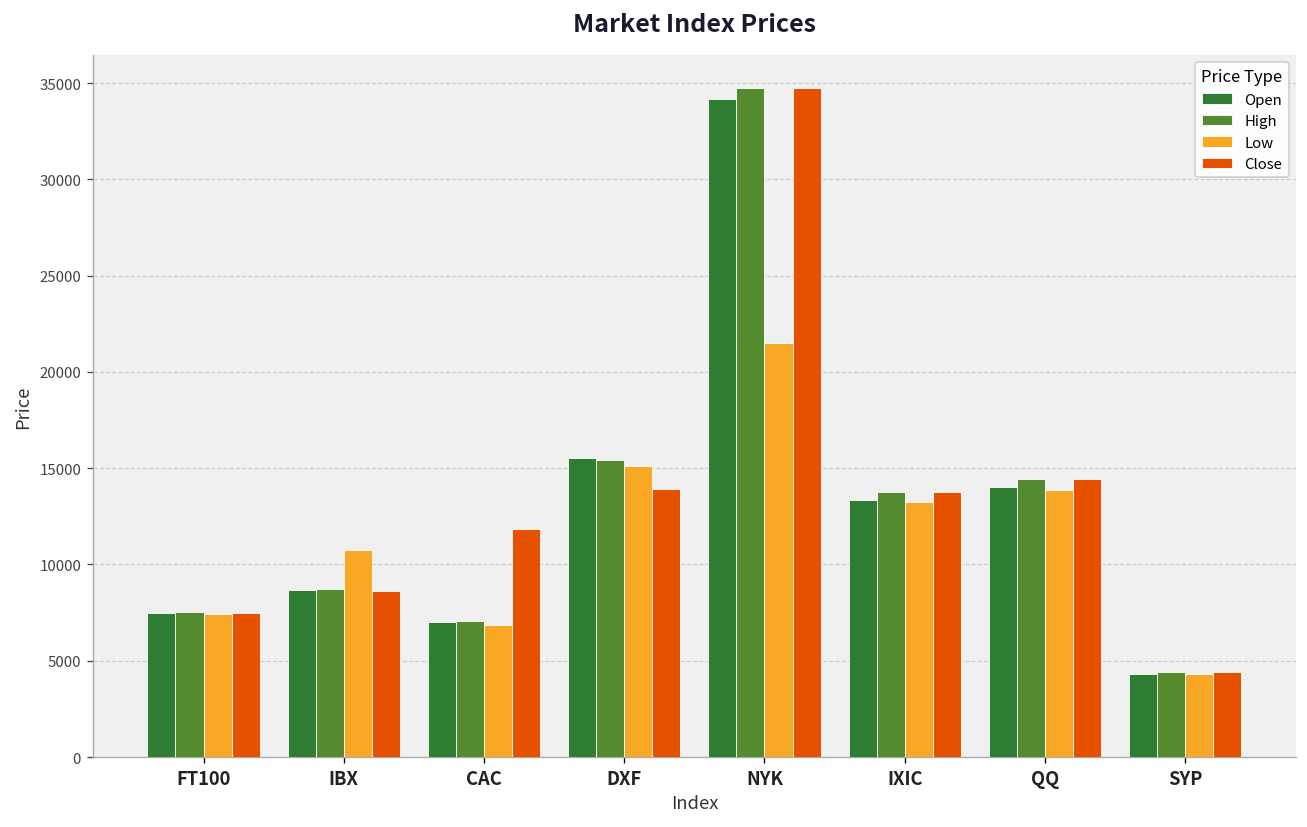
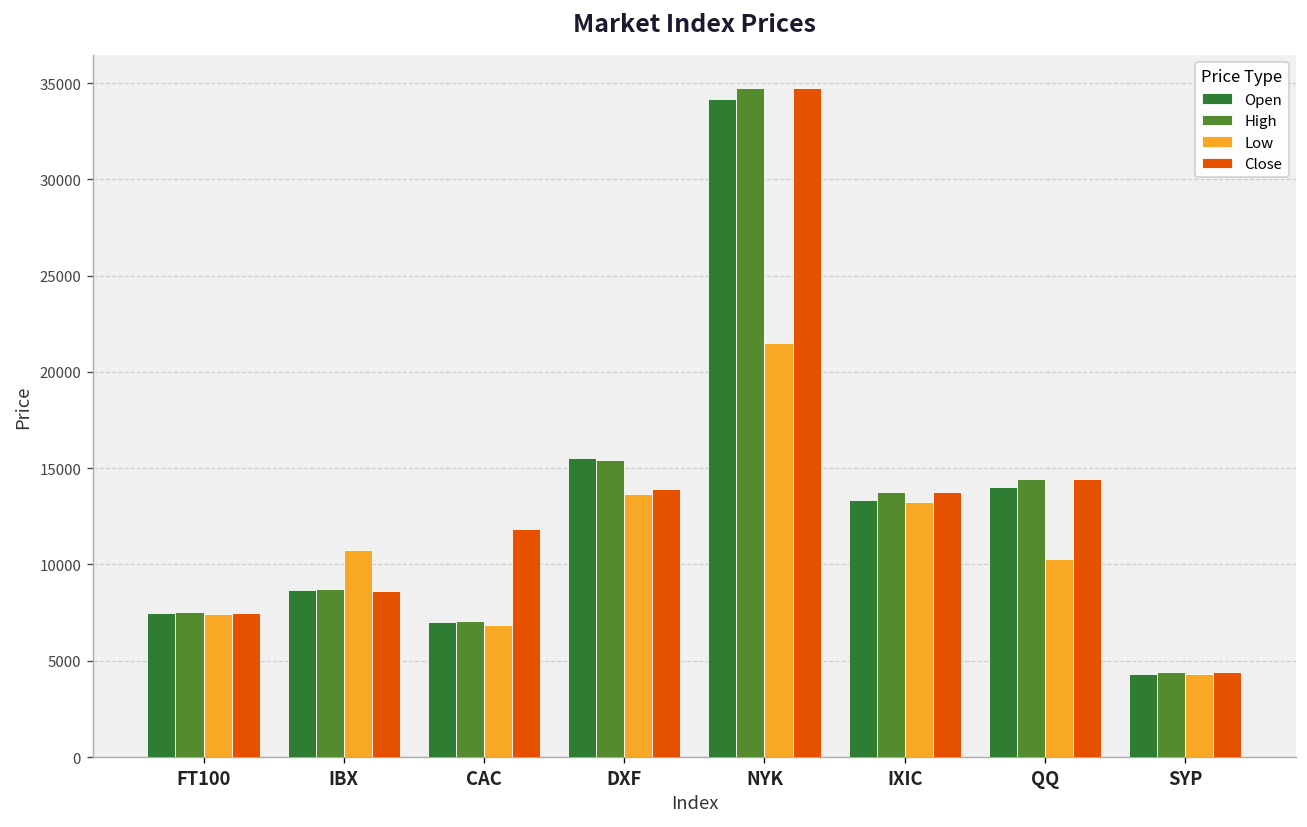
Low, DXF: 15100 -> 13700
Low, QQ: 13900 -> 10300
